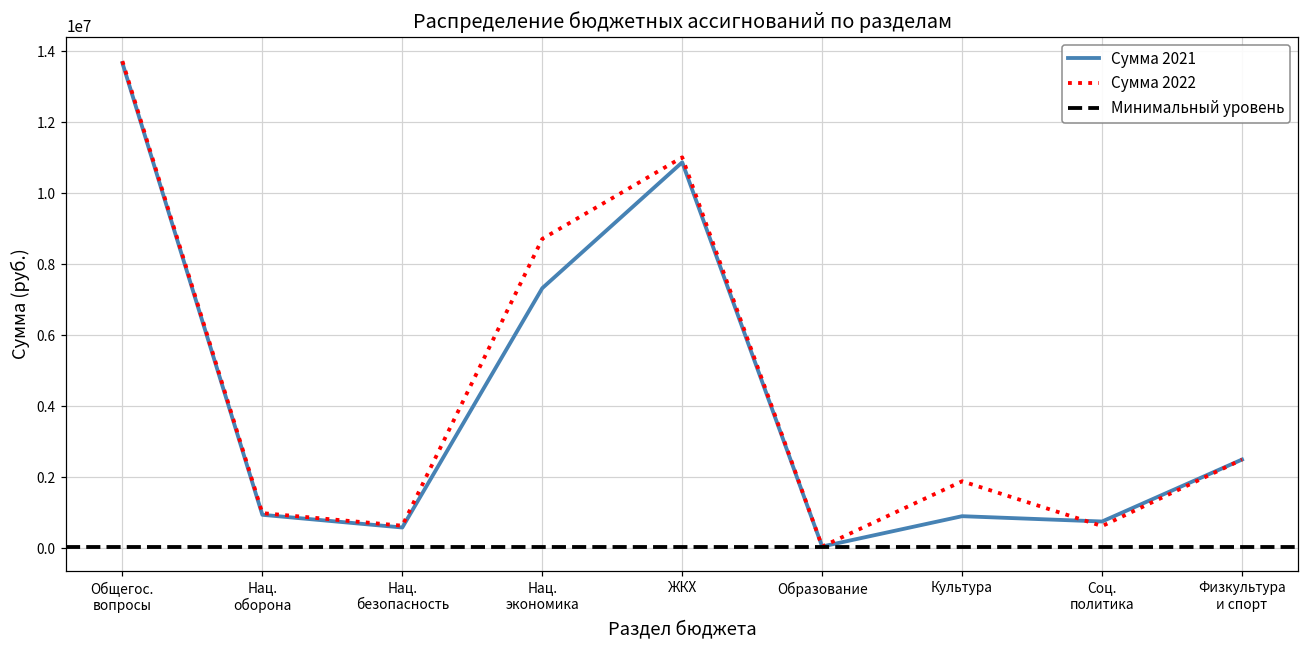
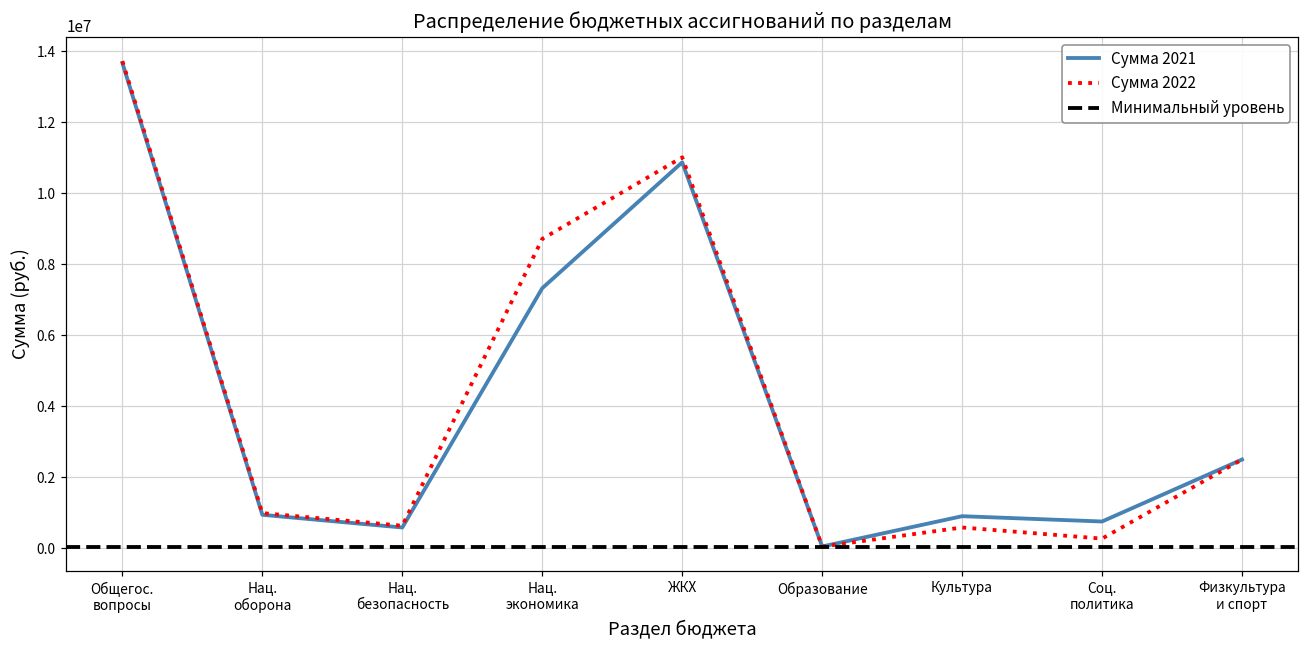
Сумма 2022, Культура: 1900000 -> 600000
Сумма 2022, Соц. политика: 600000 -> 300000
